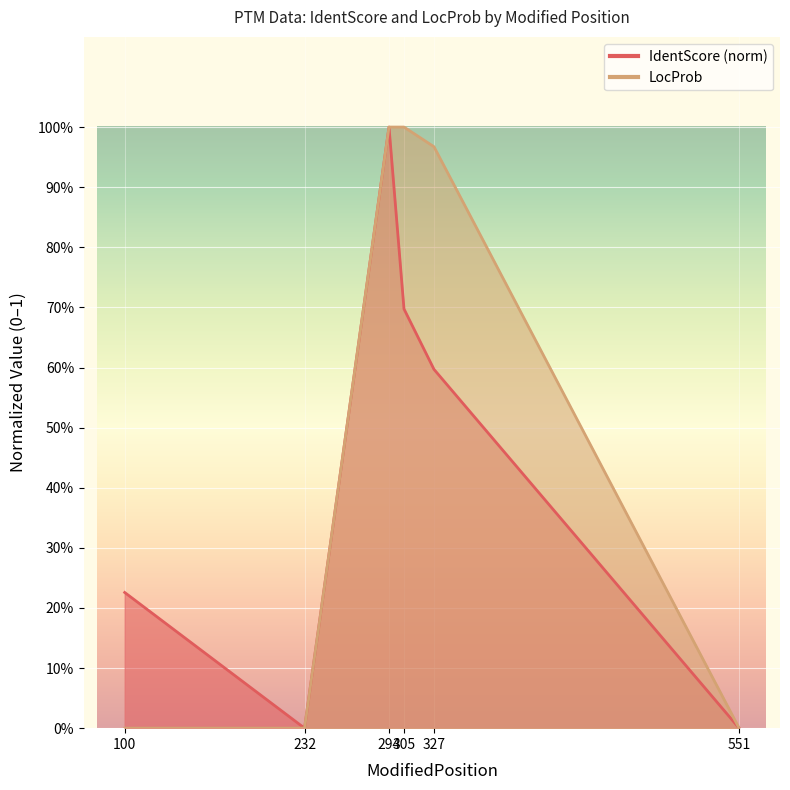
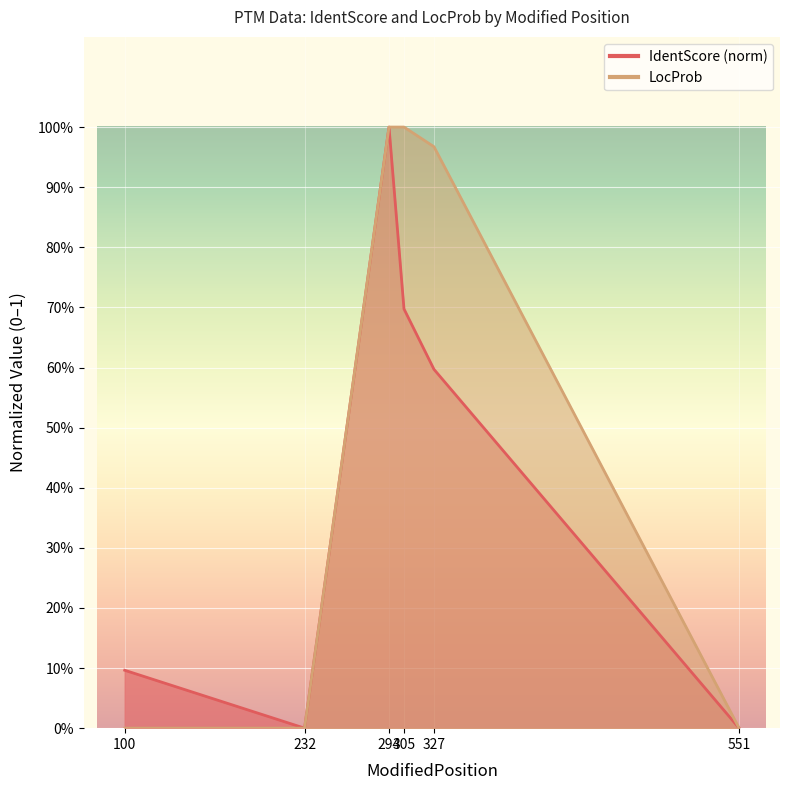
IdentScore (norm), 100: 23% -> 10%
